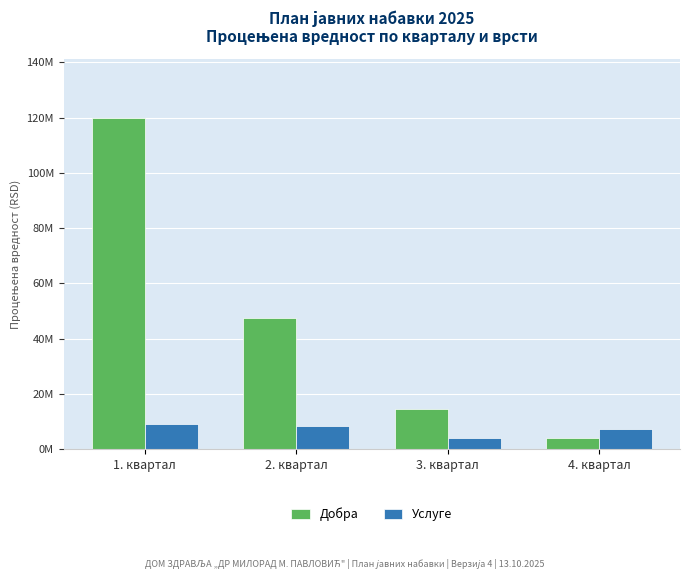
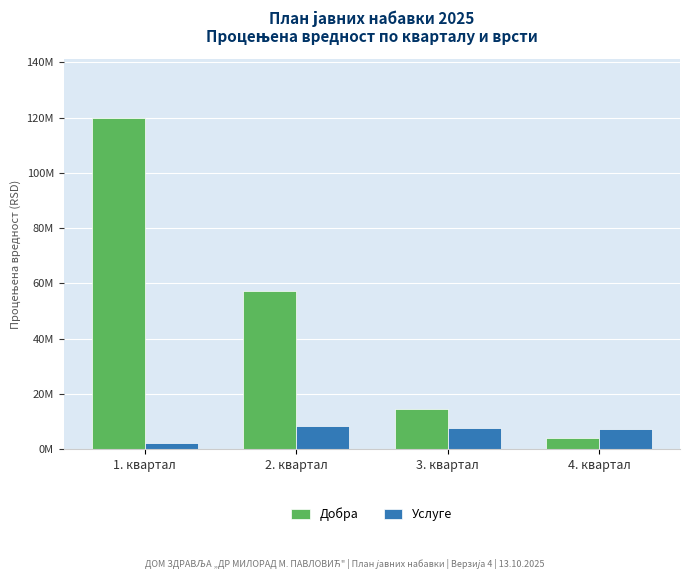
Услуге, 1. квартал: 9000000 -> 2000000
Добра, 2. квартал: 48000000 -> 57000000
Услуге, 3. квартал: 4000000 -> 8000000
